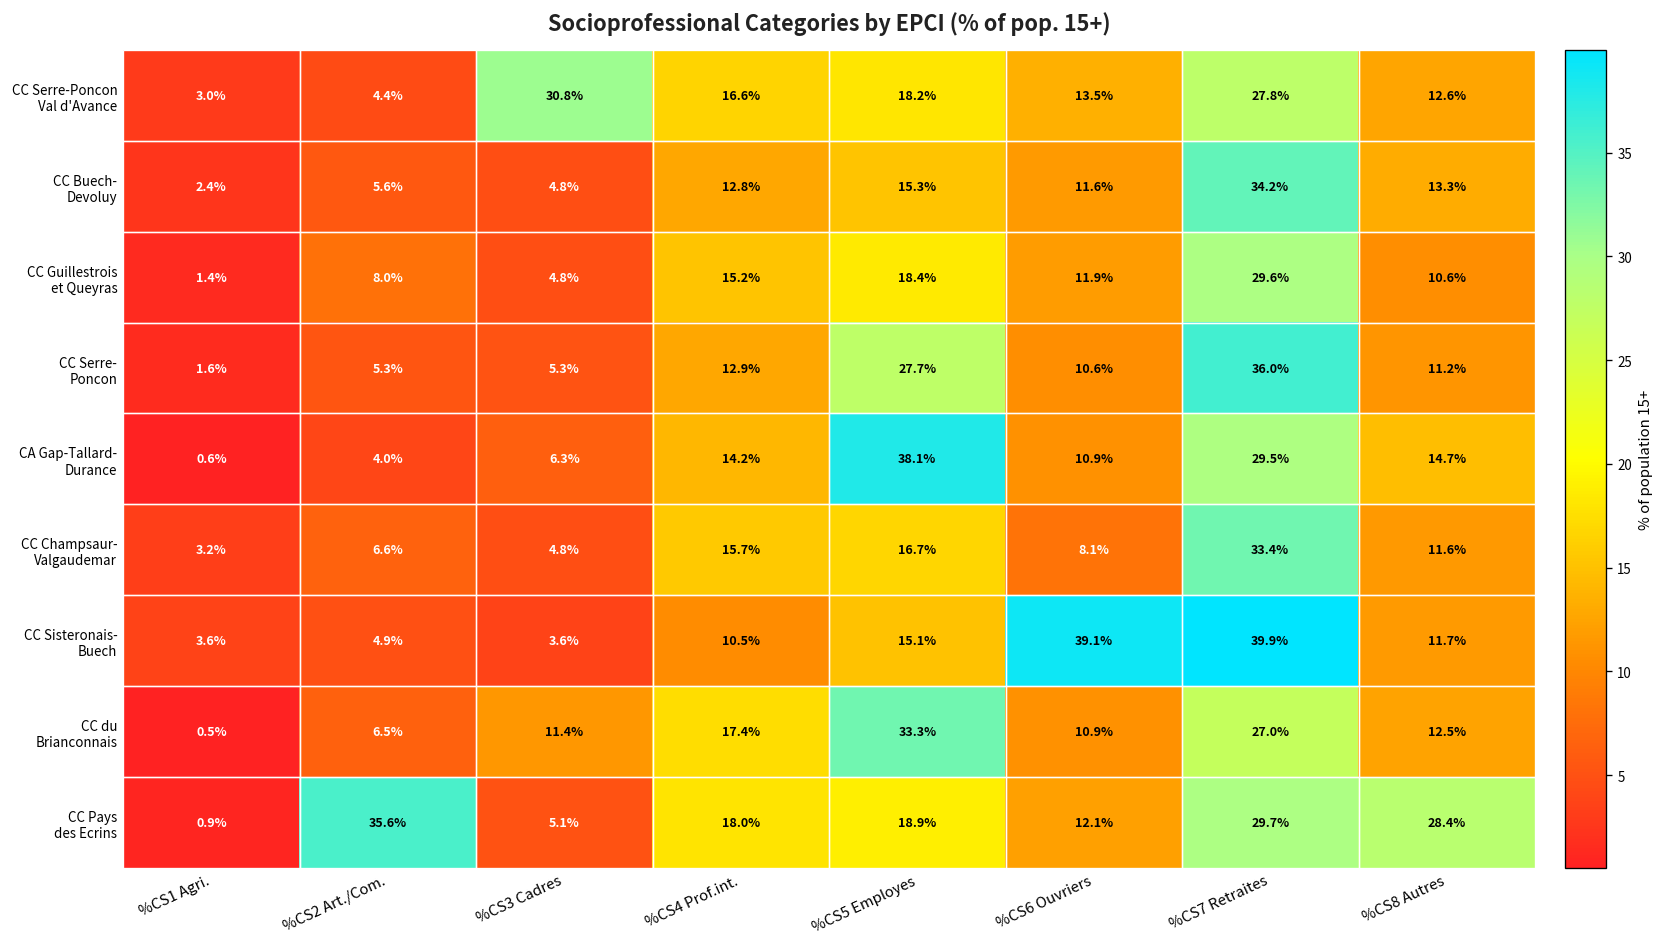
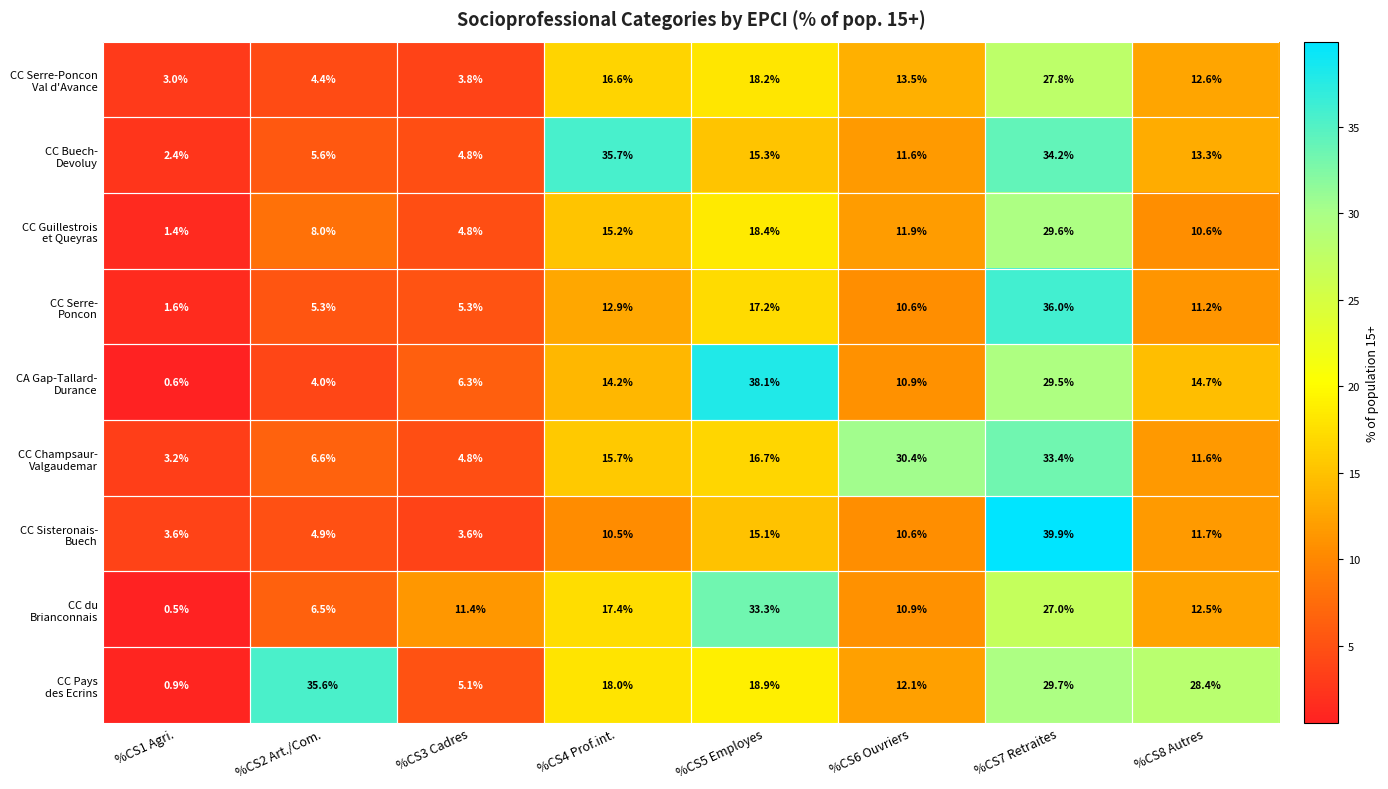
CC Serre-Poncon Val d'Avance, %CS3 Cadres: 30.8% -> 3.8%
CC Buech- Devoluy, %CS4 Prof.int.: 12.8% -> 35.7%
CC Serre- Poncon, %CS5 Employes: 27.7% -> 17.2%
CC Champsaur- Valgaudemar, %CS6 Ouvriers: 8.1% -> 30.4%
CC Sisteronais- Buech, %CS6 Ouvriers: 39.1% -> 10.6%
